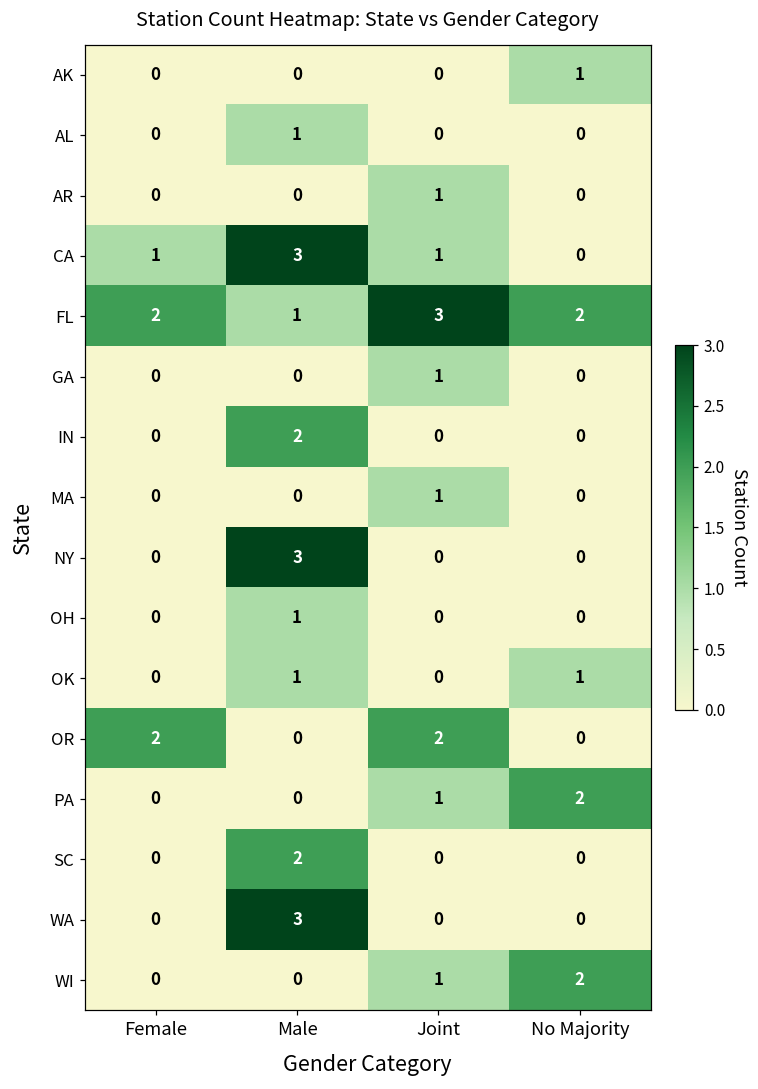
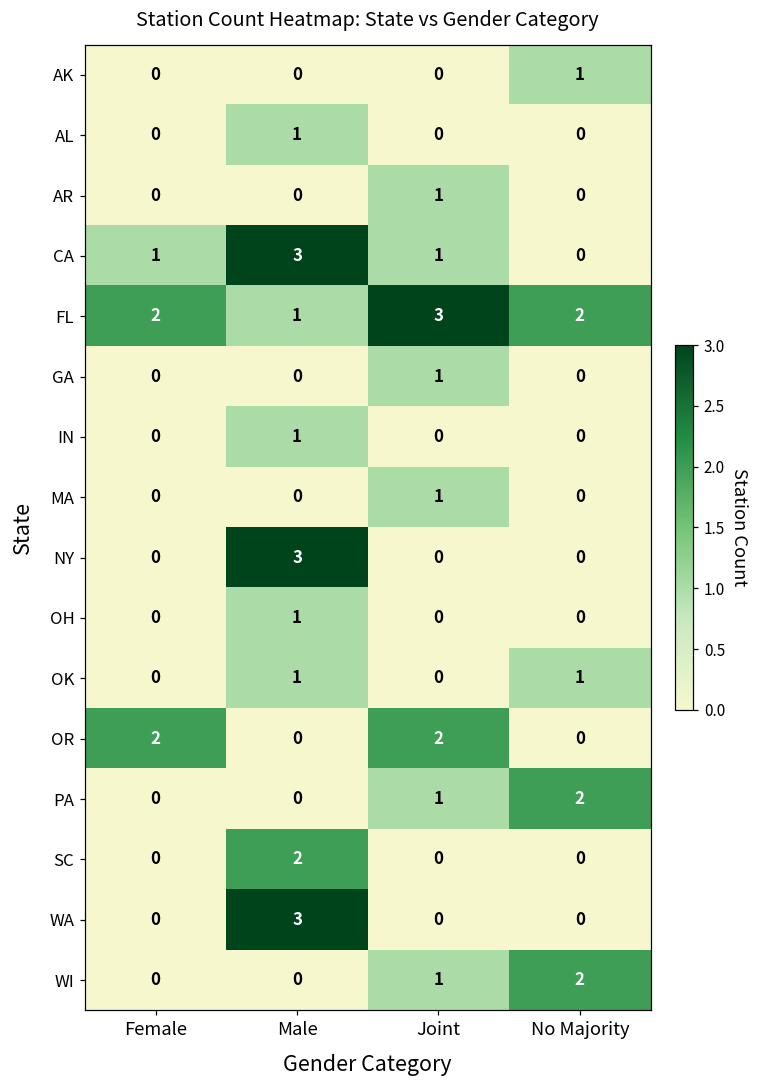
IN, Male: 2 -> 1
